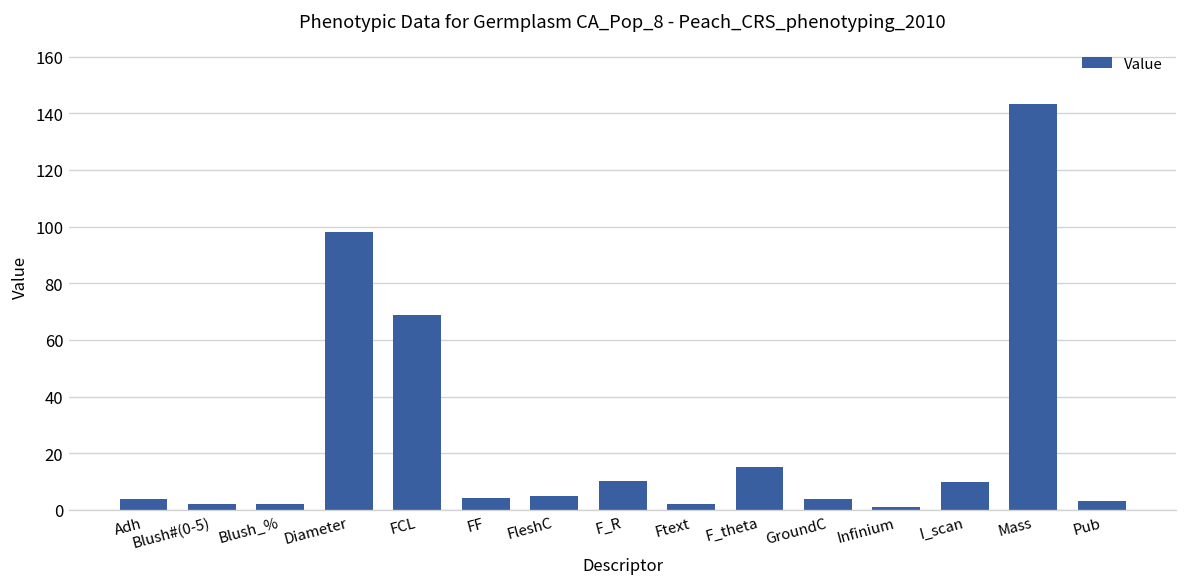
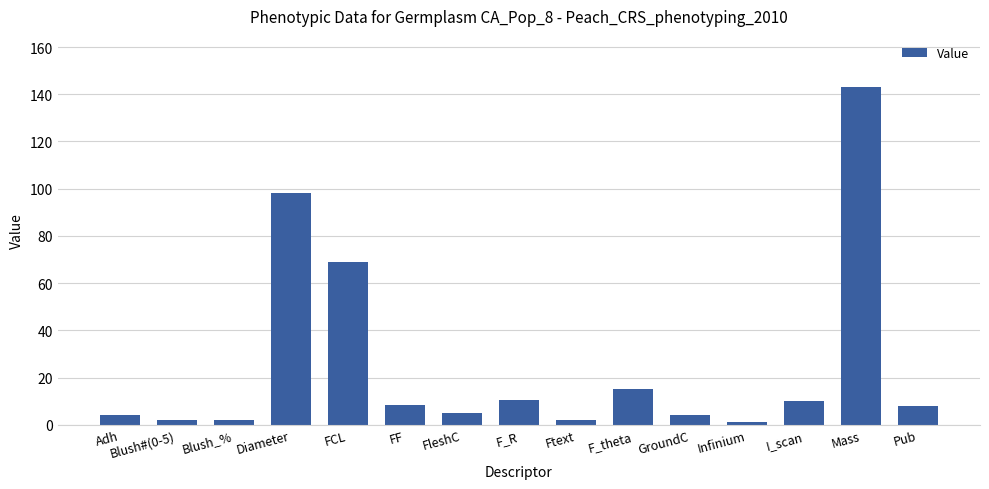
FF: 4 -> 8
Pub: 3 -> 8
